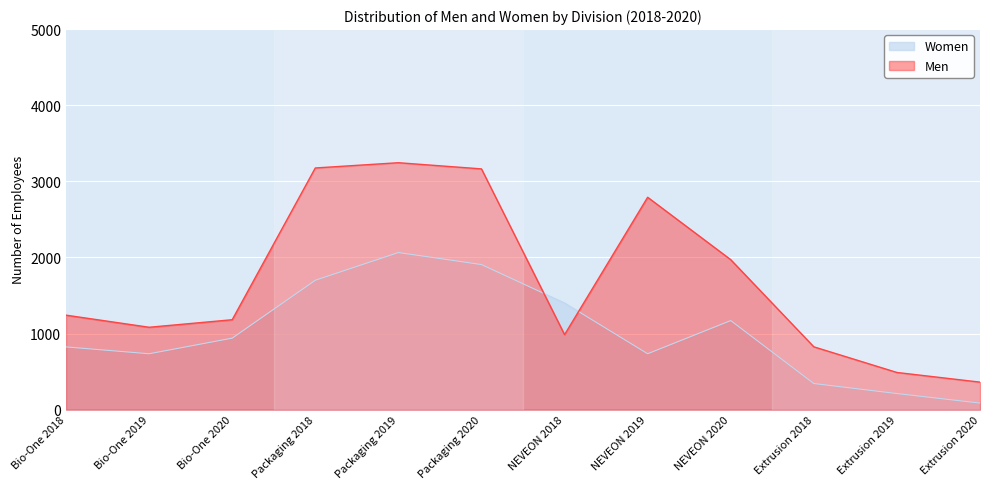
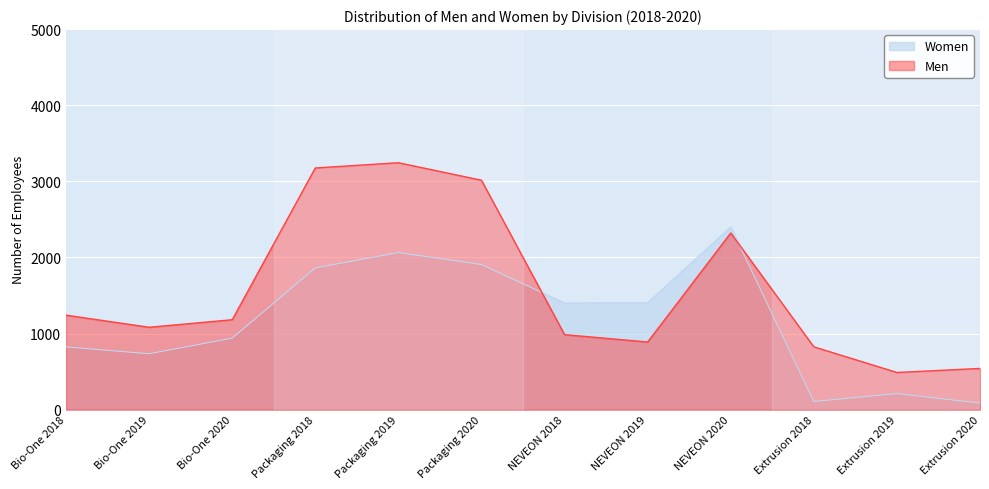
Women, Packaging 2018: 1700 -> 1900
Men, Packaging 2020: 3200 -> 3000
Women, NEVEON 2019: 700 -> 1400
Men, NEVEON 2019: 2800 -> 900
Women, NEVEON 2020: 1200 -> 2400
Men, NEVEON 2020: 2000 -> 2300
Women, Extrusion 2018: 300 -> 100
Men, Extrusion 2020: 400 -> 500
